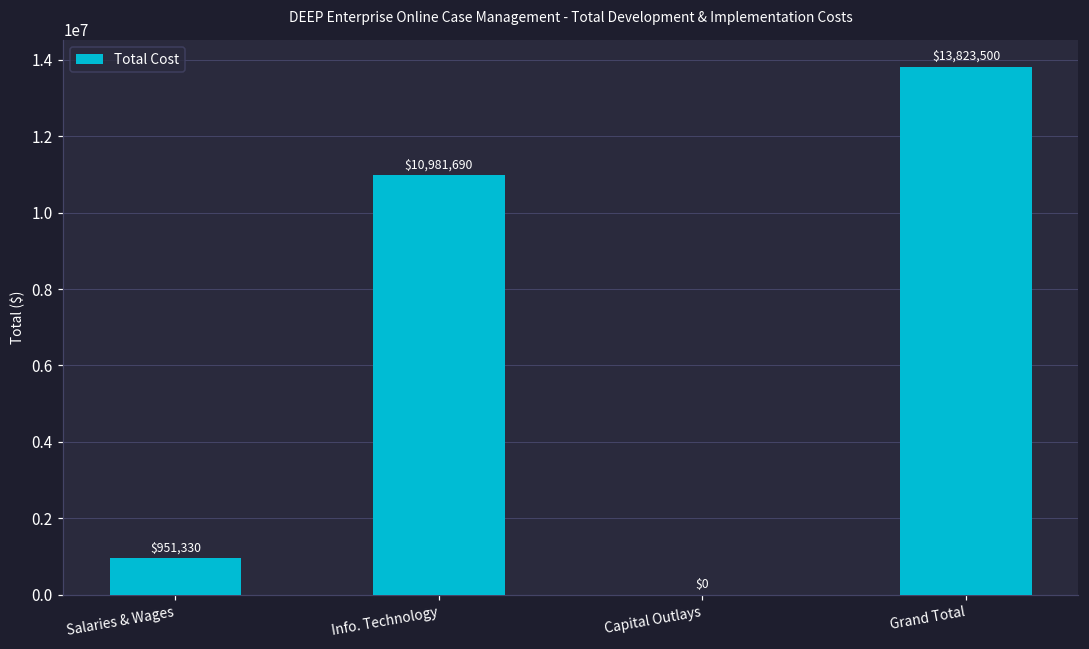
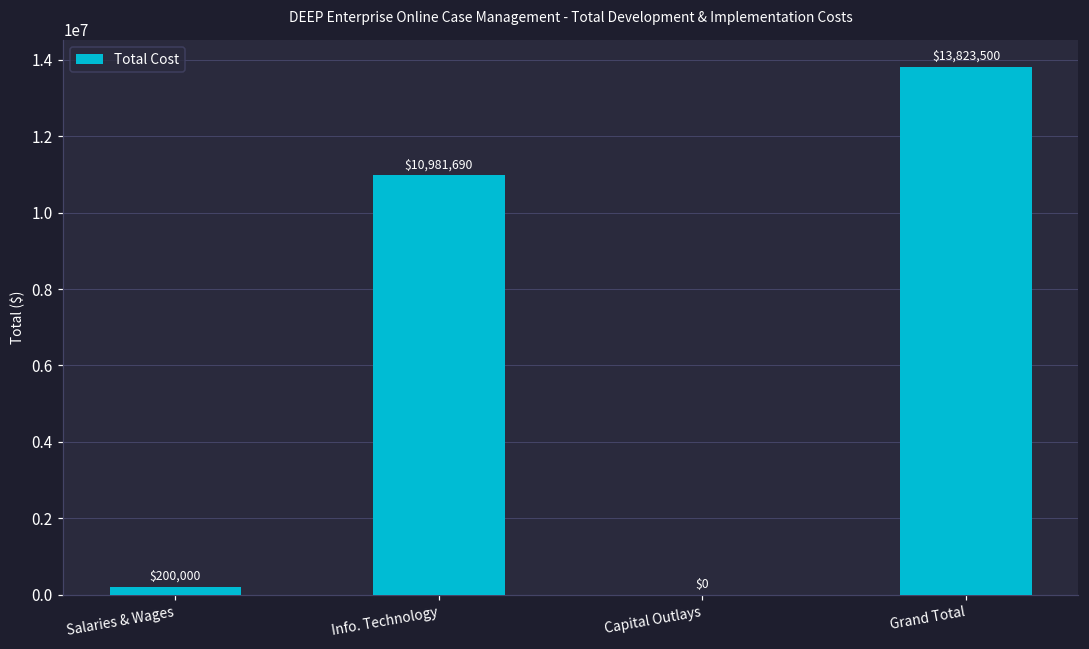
Salaries & Wages: $951,330 -> $200,000
